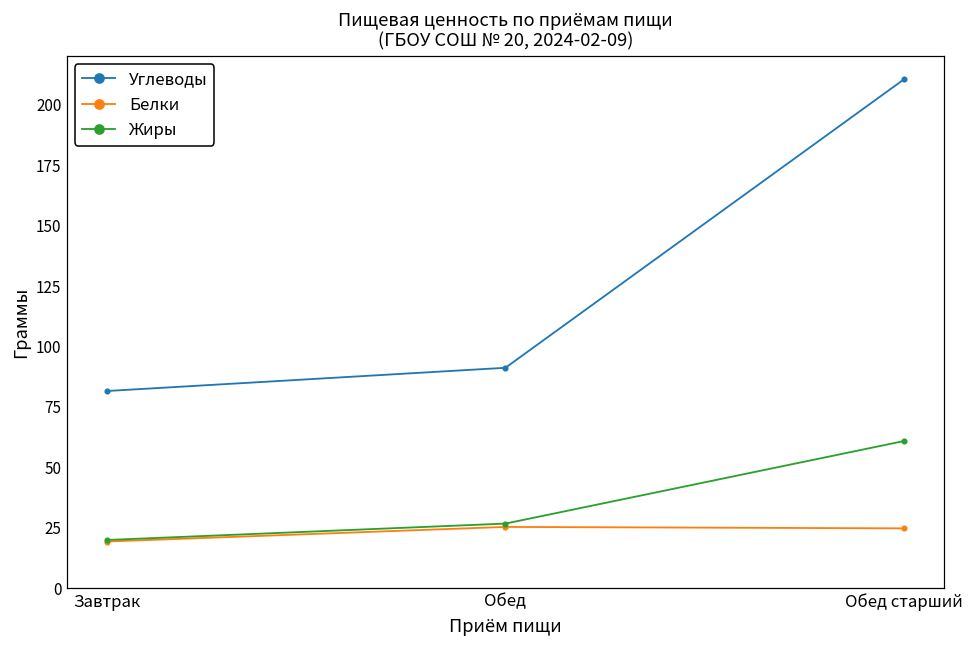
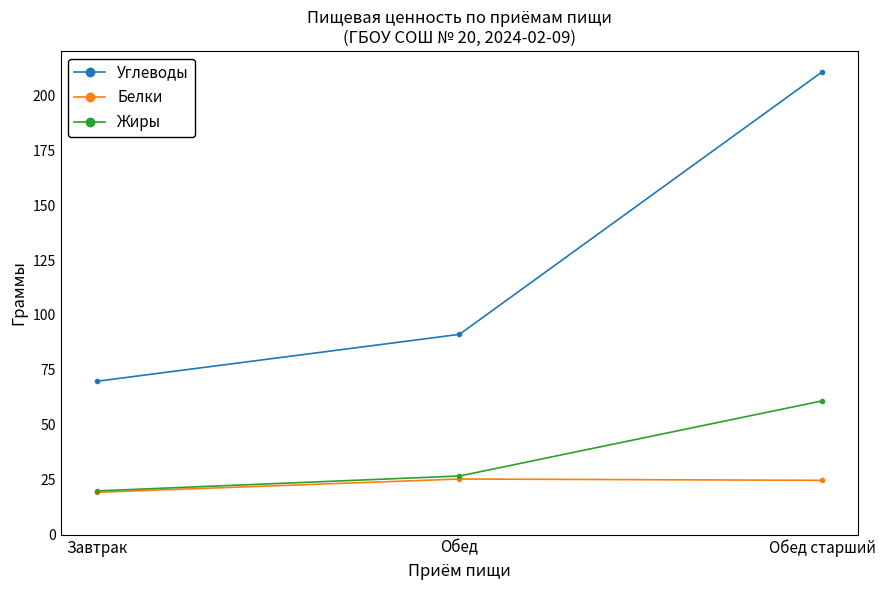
Углеводы, Завтрак: 82 -> 70
